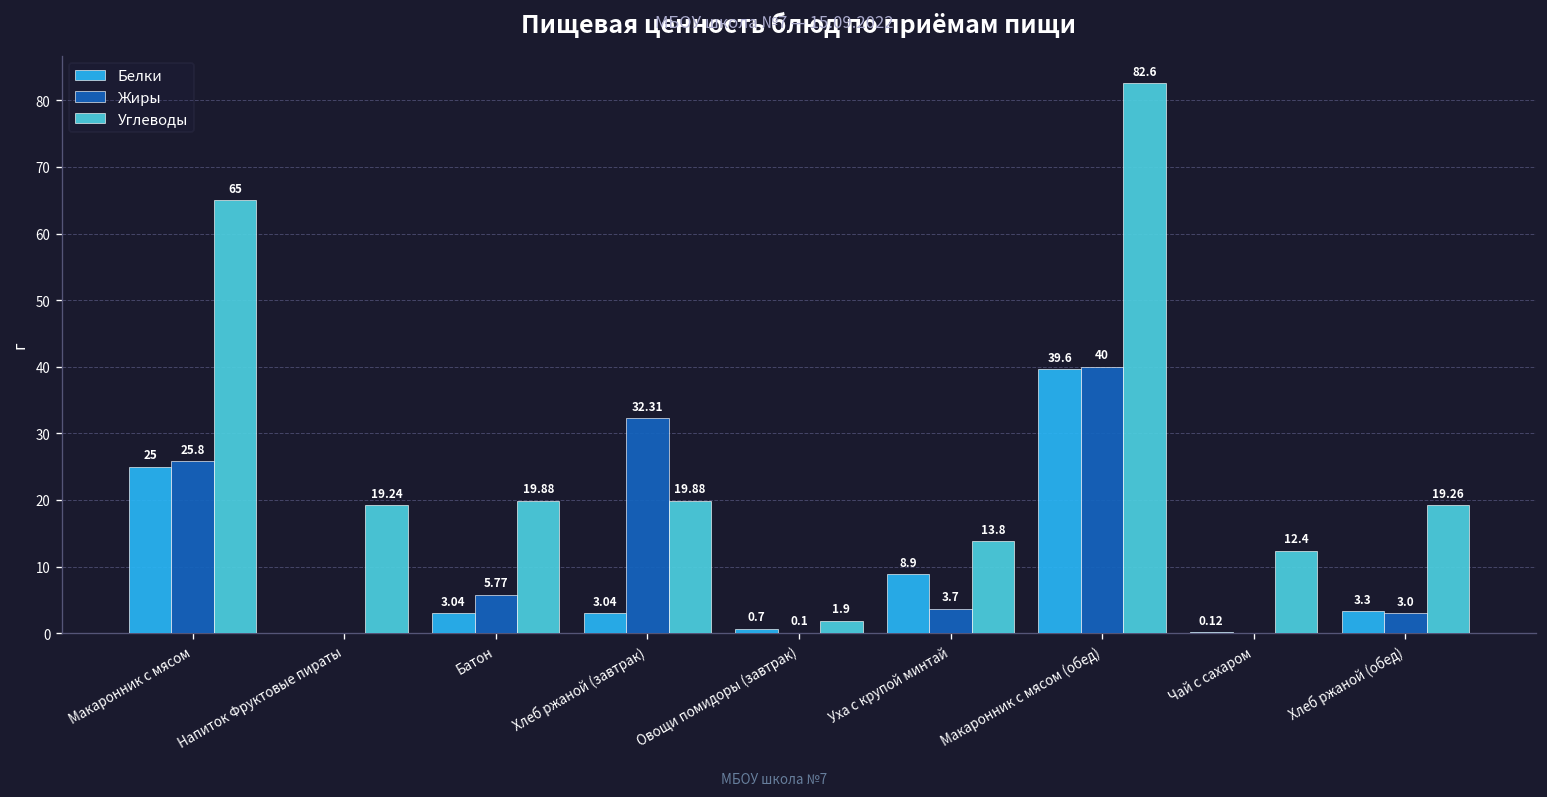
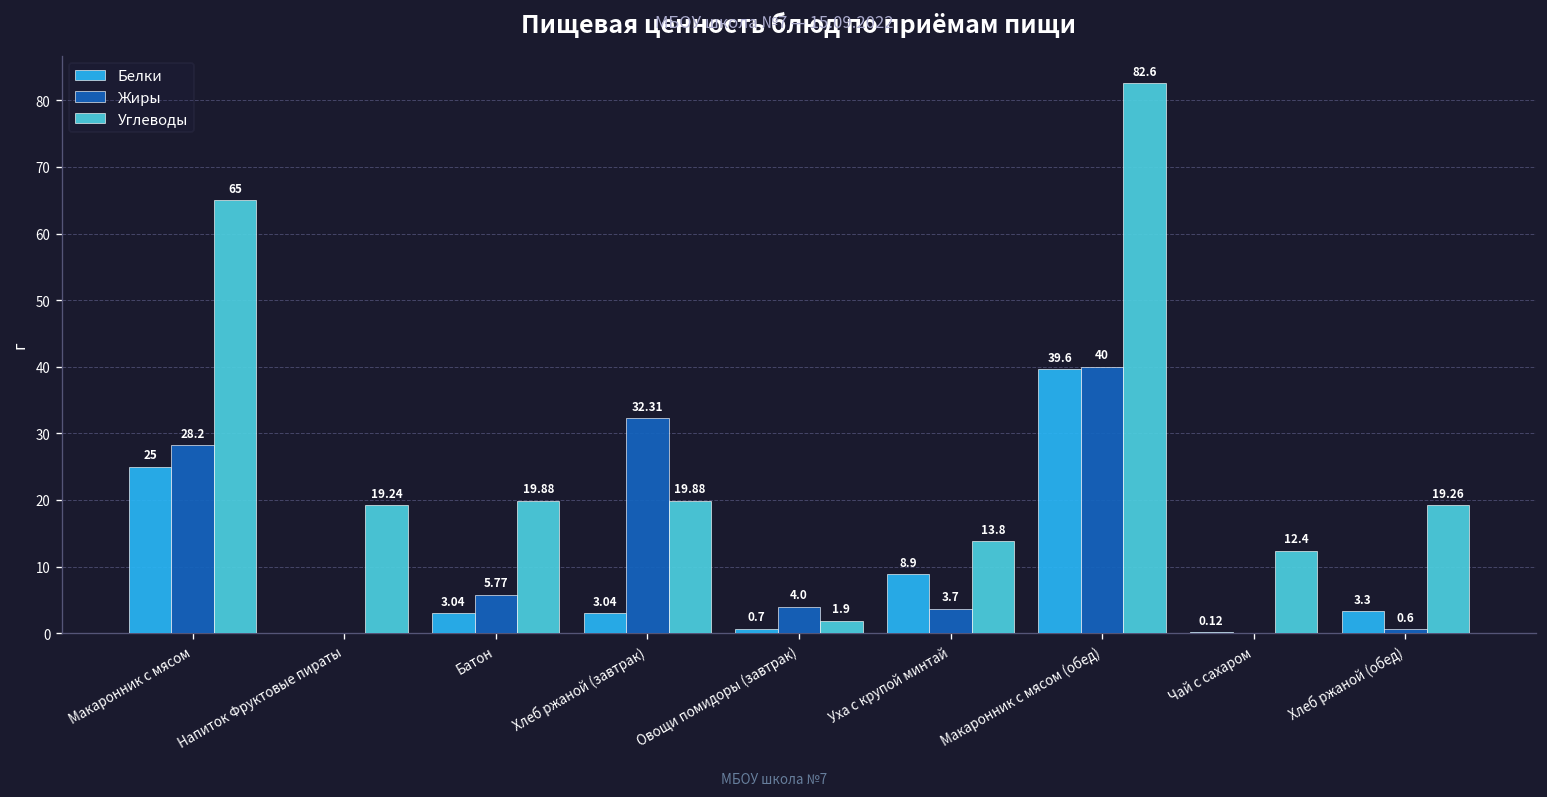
Жиры, Макаронник с мясом: 25.8 -> 28.2
Жиры, Овощи помидоры (завтрак): 0.1 -> 4.0
Жиры, Хлеб ржаной (обед): 3.0 -> 0.6
